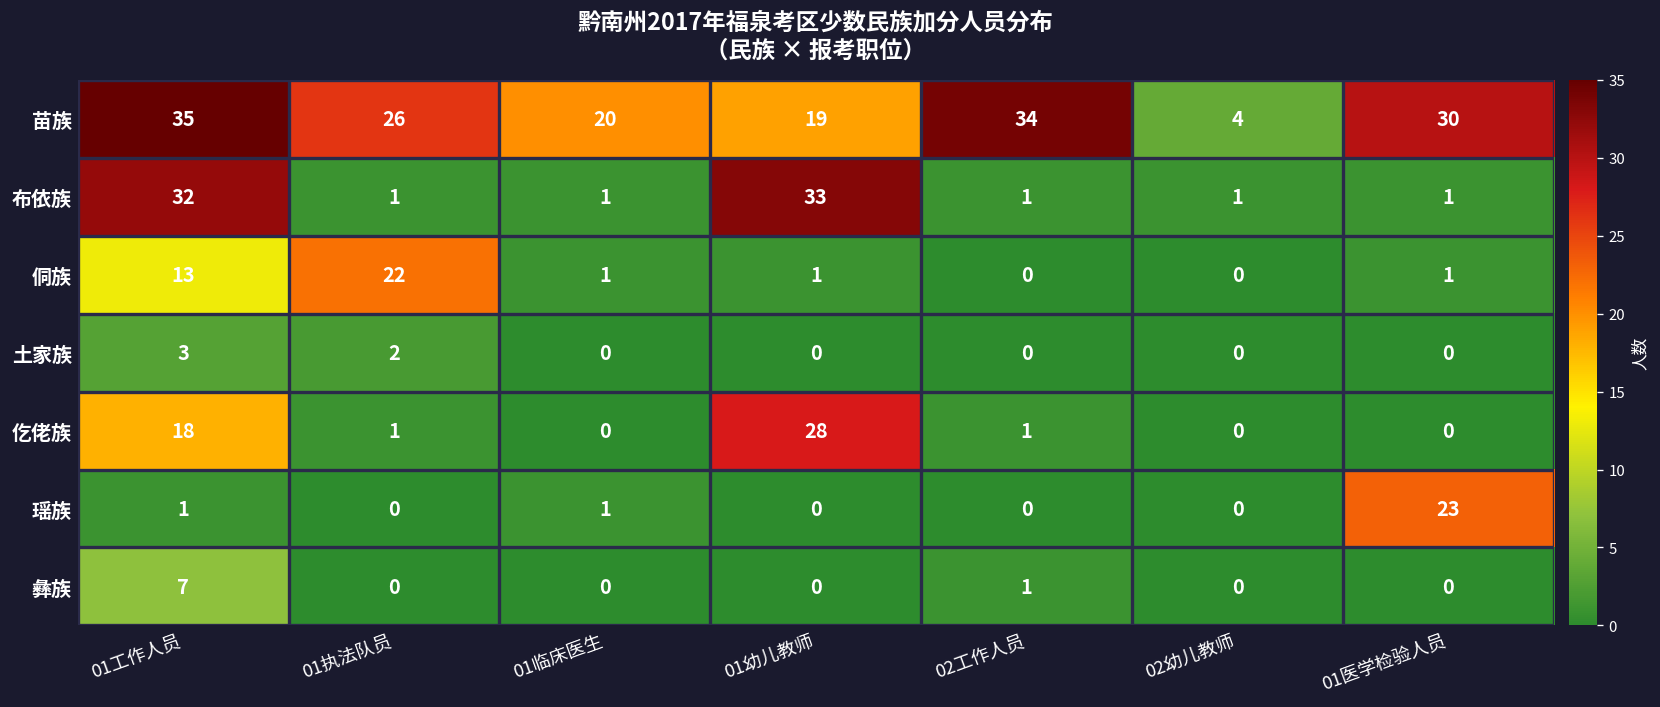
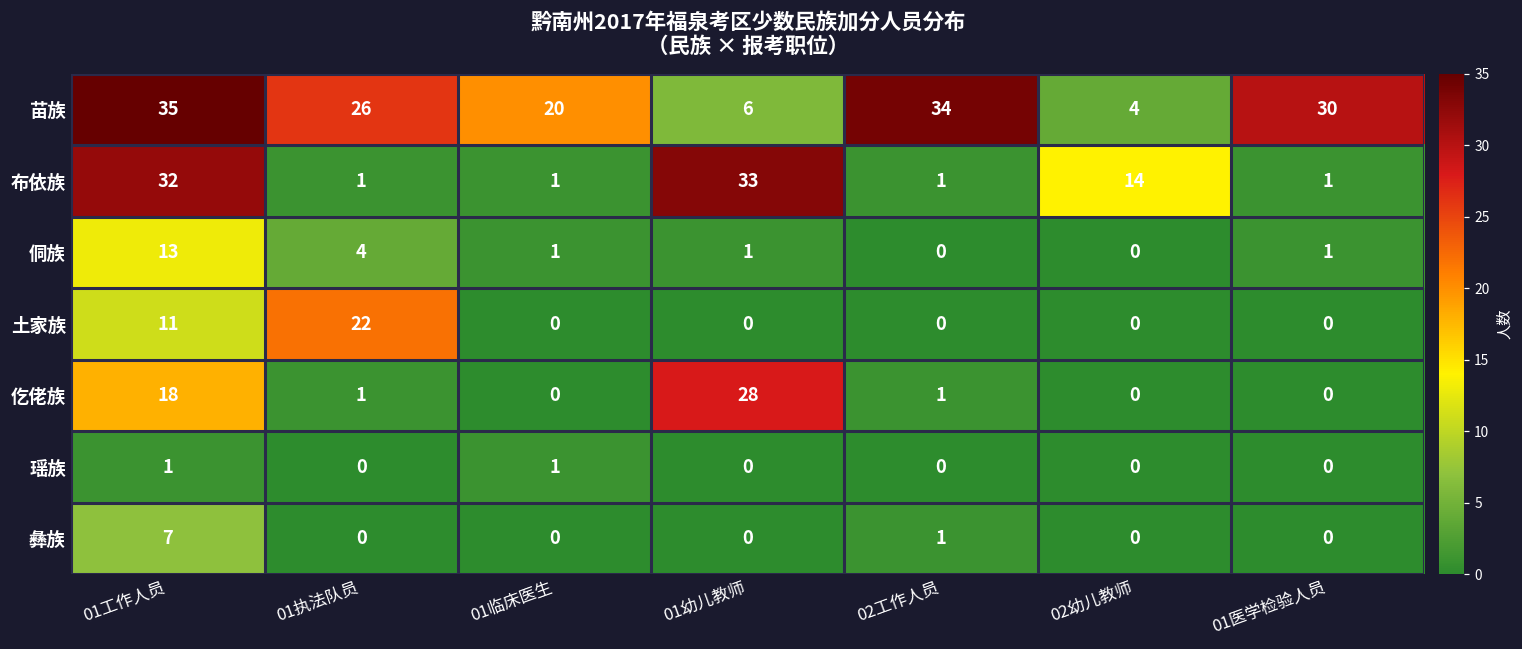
苗族, 01幼儿教师: 19 -> 6
布依族, 02幼儿教师: 1 -> 14
侗族, 01执法队员: 22 -> 4
土家族, 01工作人员: 3 -> 11
土家族, 01执法队员: 2 -> 22
瑶族, 01医学检验人员: 23 -> 0
